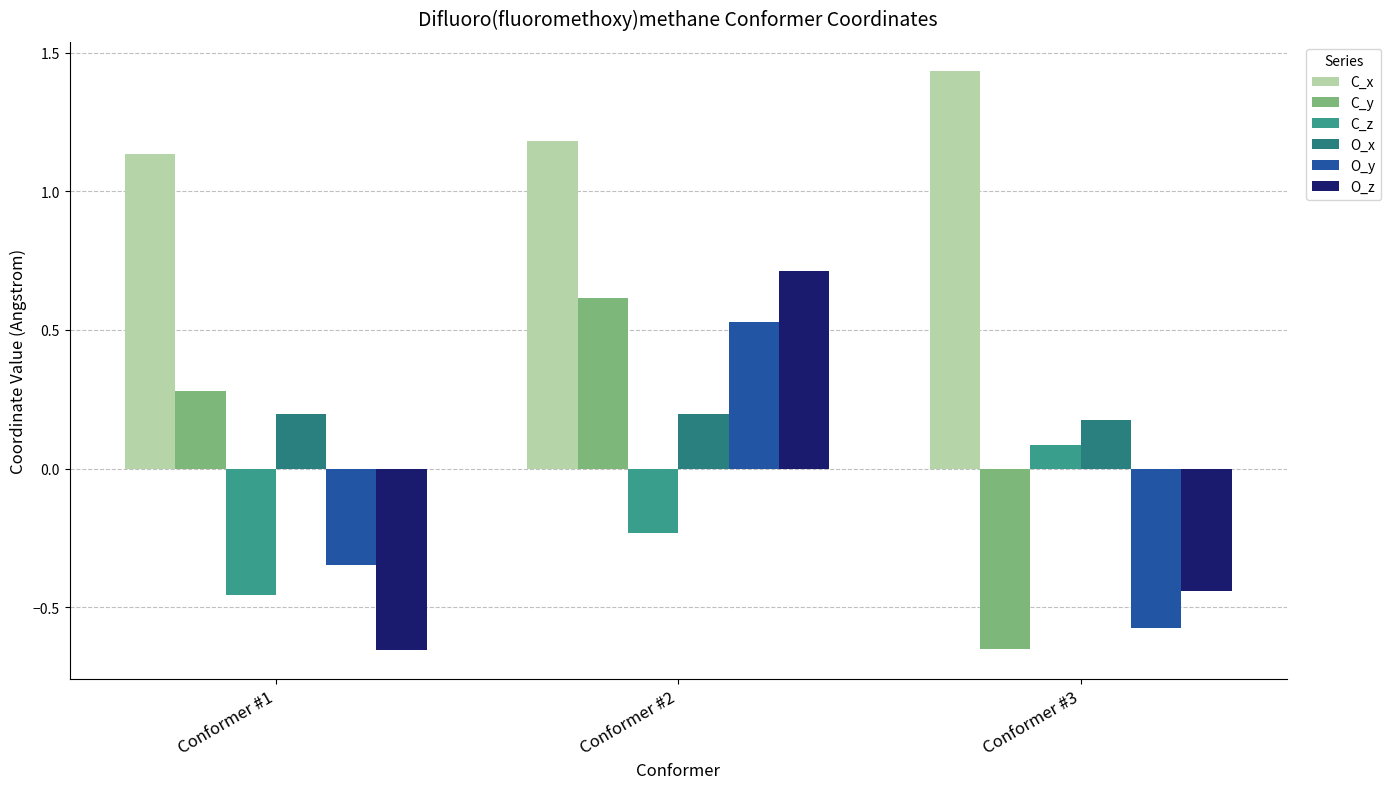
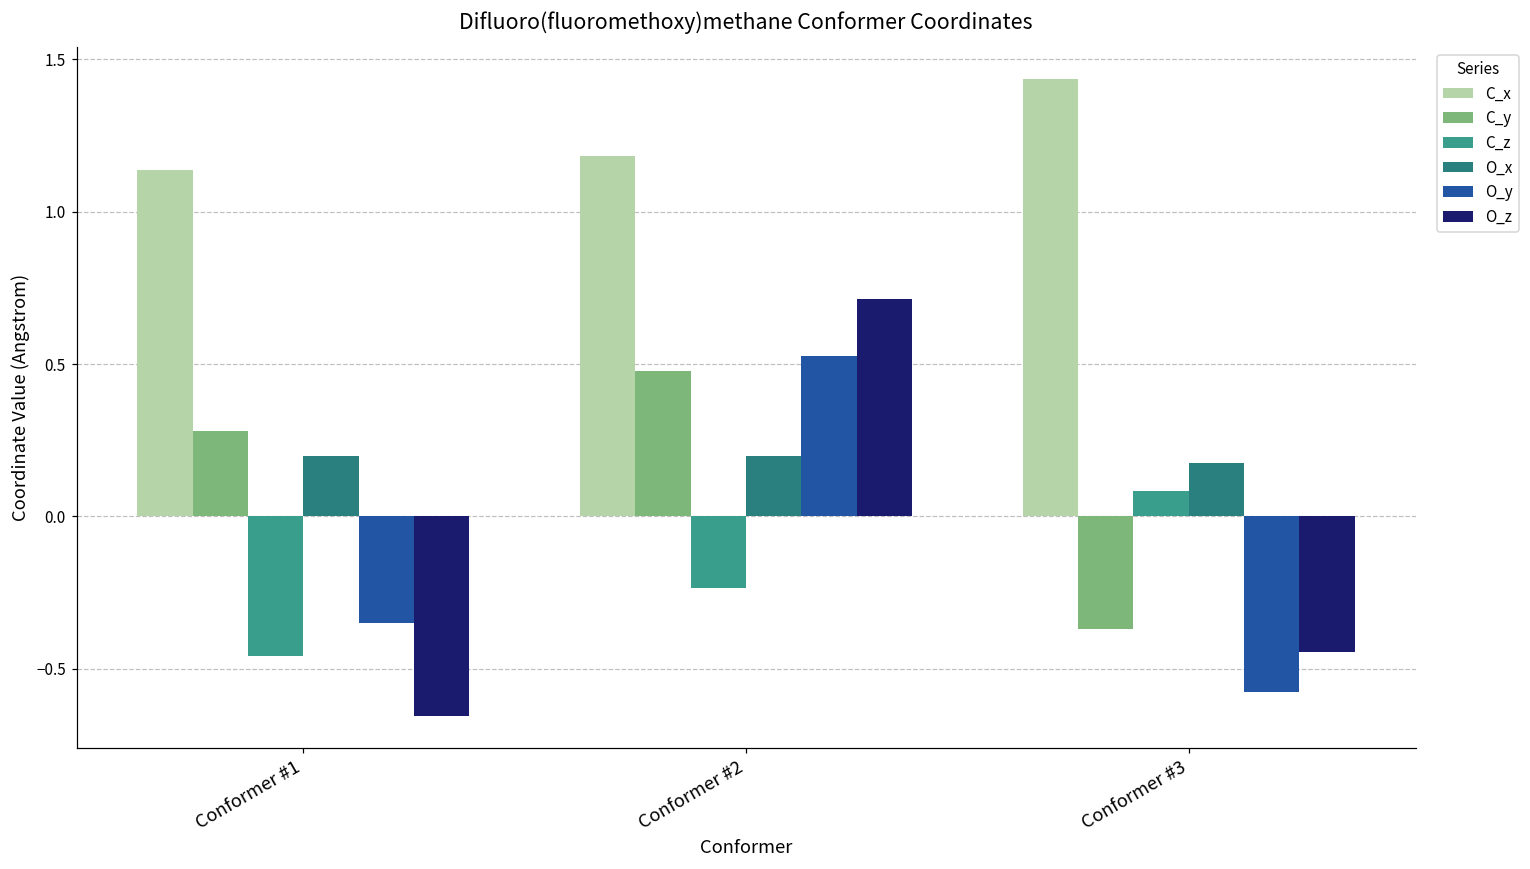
C_y, Conformer #2: 0.61 -> 0.48
C_y, Conformer #3: -0.65 -> -0.37
